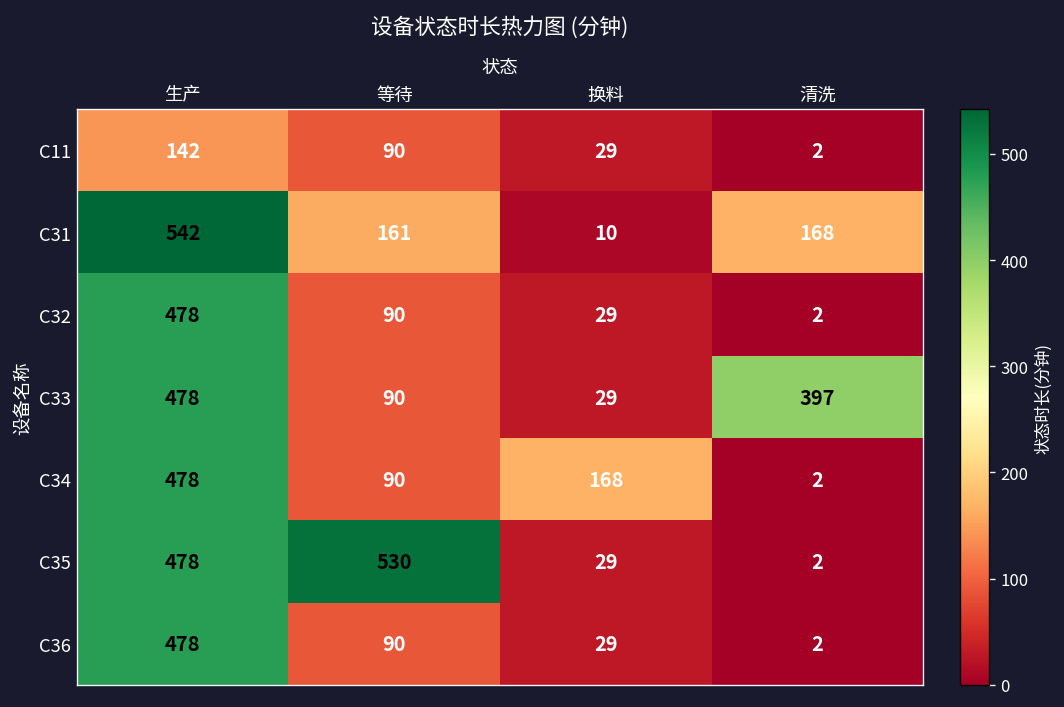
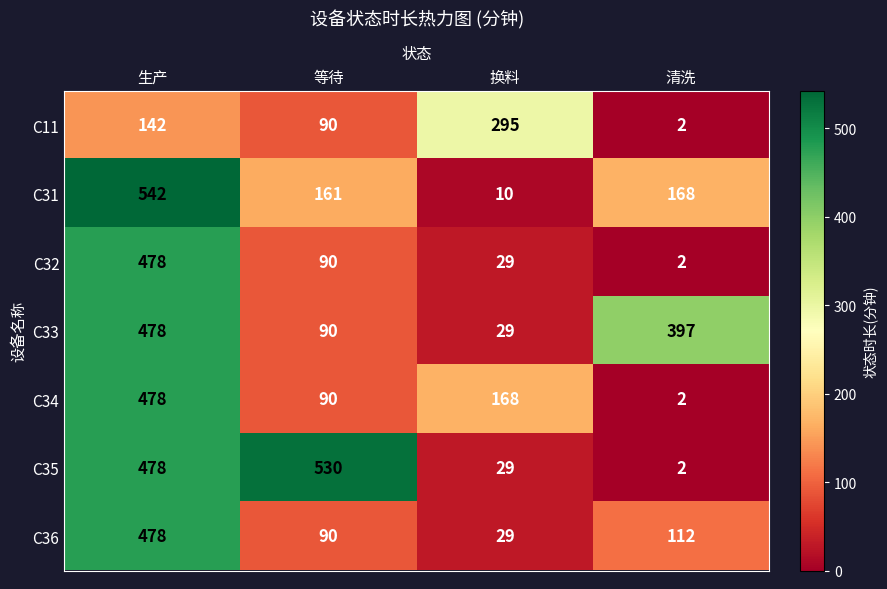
C11, 换料: 29 -> 295
C36, 清洗: 2 -> 112
